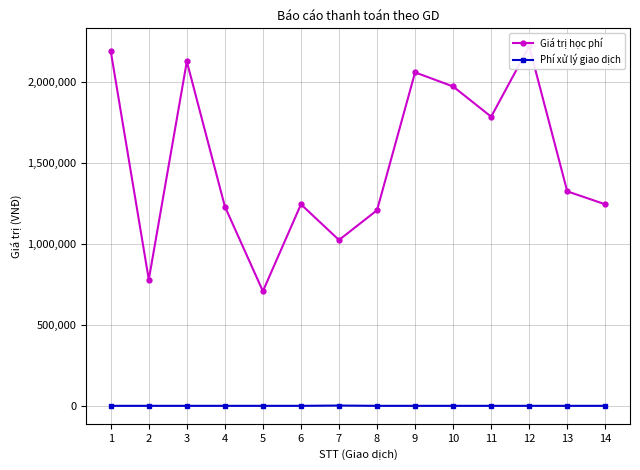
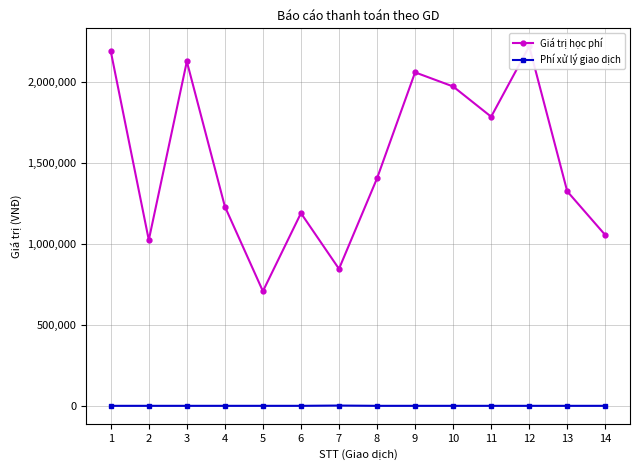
Giá trị học phí, 2: 780,000 -> 1,030,000
Giá trị học phí, 6: 1,250,000 -> 1,190,000
Giá trị học phí, 7: 1,030,000 -> 850,000
Giá trị học phí, 8: 1,210,000 -> 1,410,000
Giá trị học phí, 14: 1,250,000 -> 1,060,000
